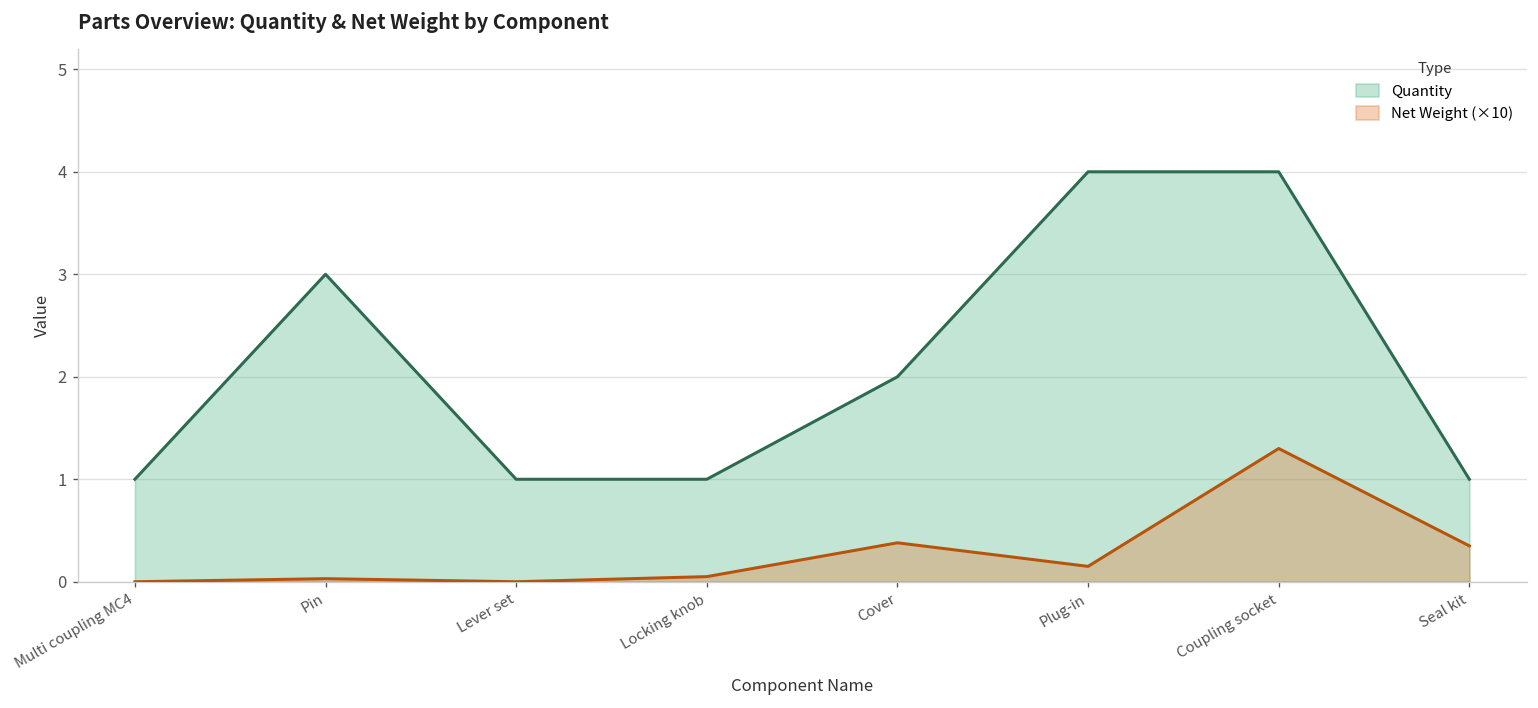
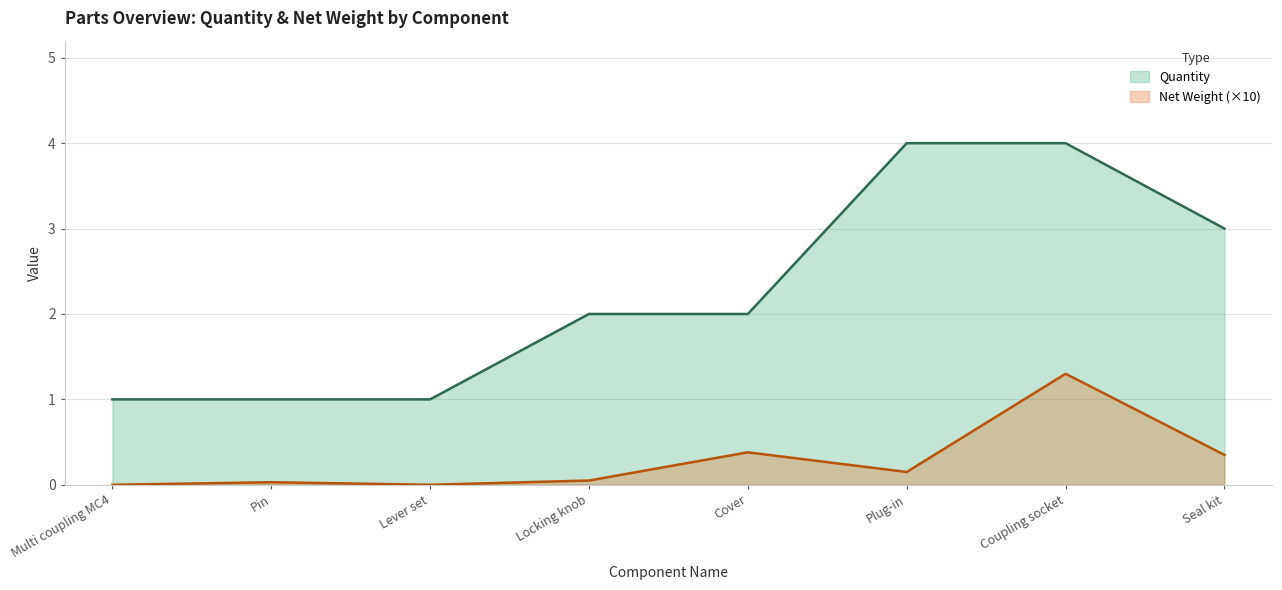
Quantity, Pin: 3 -> 1
Quantity, Locking knob: 1 -> 2
Quantity, Seal kit: 1 -> 3
